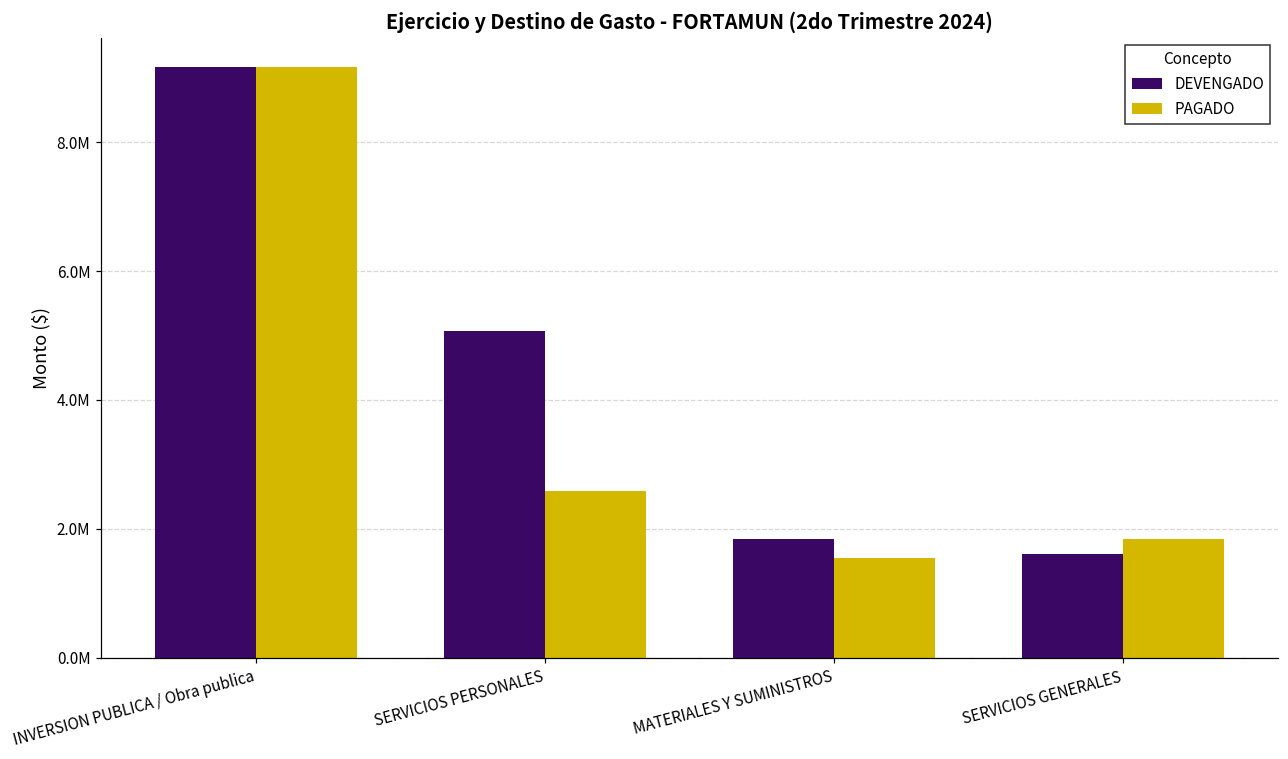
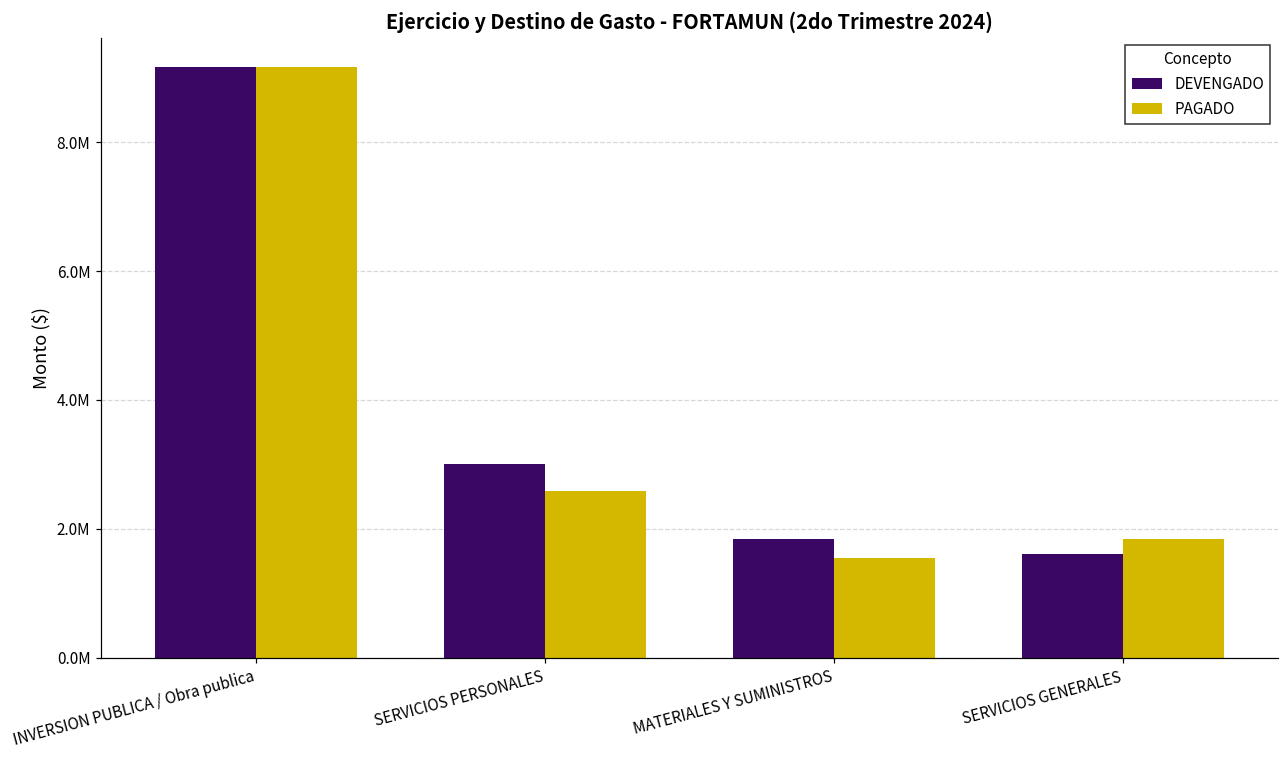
DEVENGADO, SERVICIOS PERSONALES: 5100000 -> 3000000
